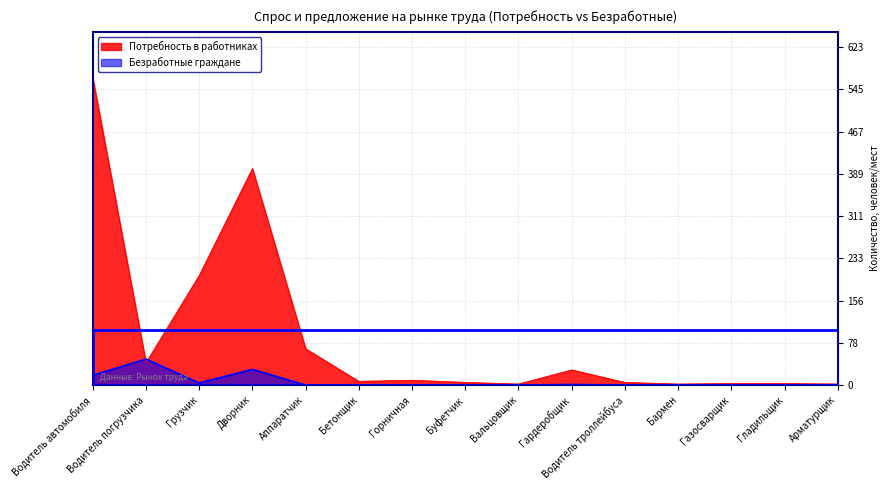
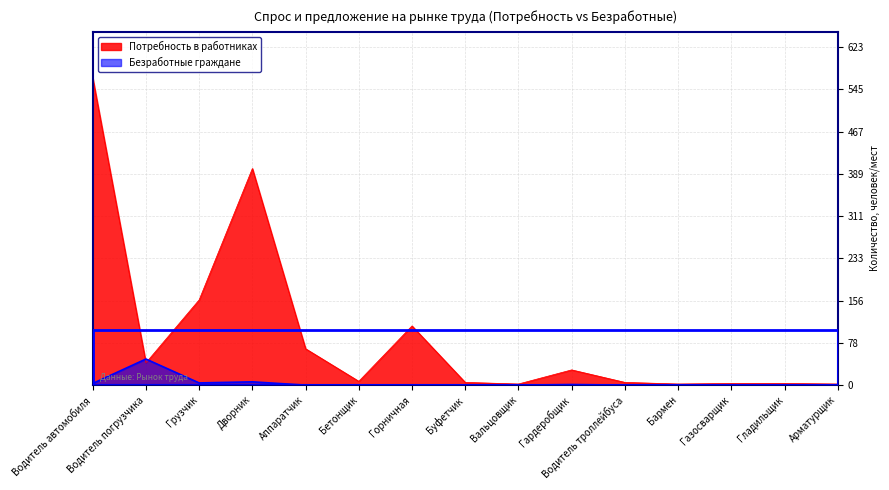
Безработные граждане, Водитель автомобиля: 20 -> 0
Потребность в работниках, Грузчик: 200 -> 160
Безработные граждане, Дворник: 30 -> 10
Потребность в работниках, Горничная: 10 -> 110
